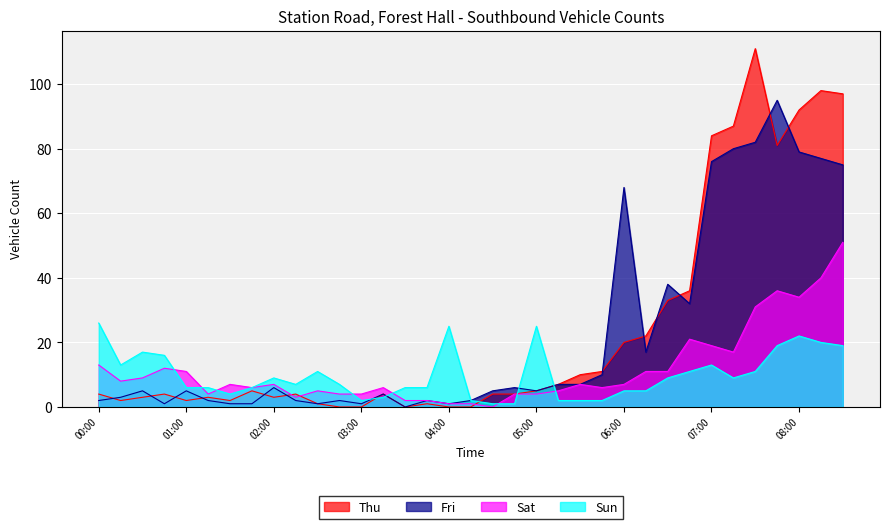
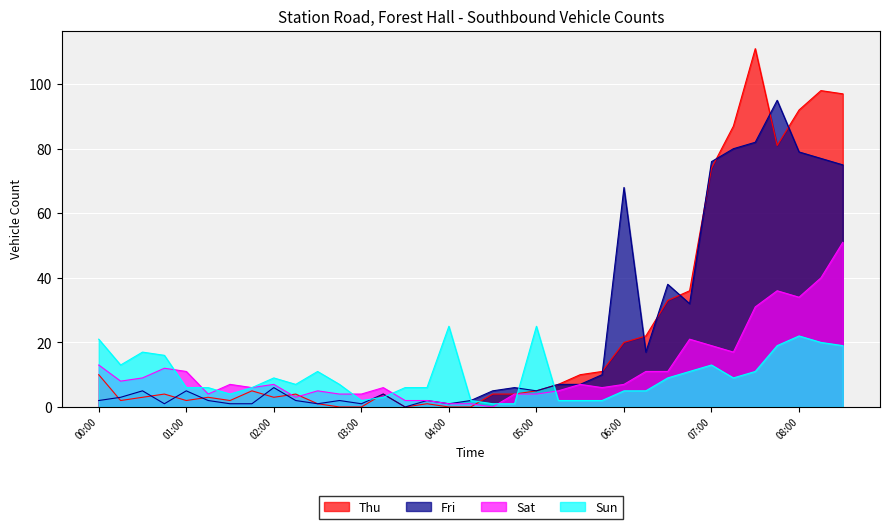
Thu, 00:00: 4 -> 10
Sun, 00:00: 26 -> 21
Thu, 07:00: 84 -> 74
